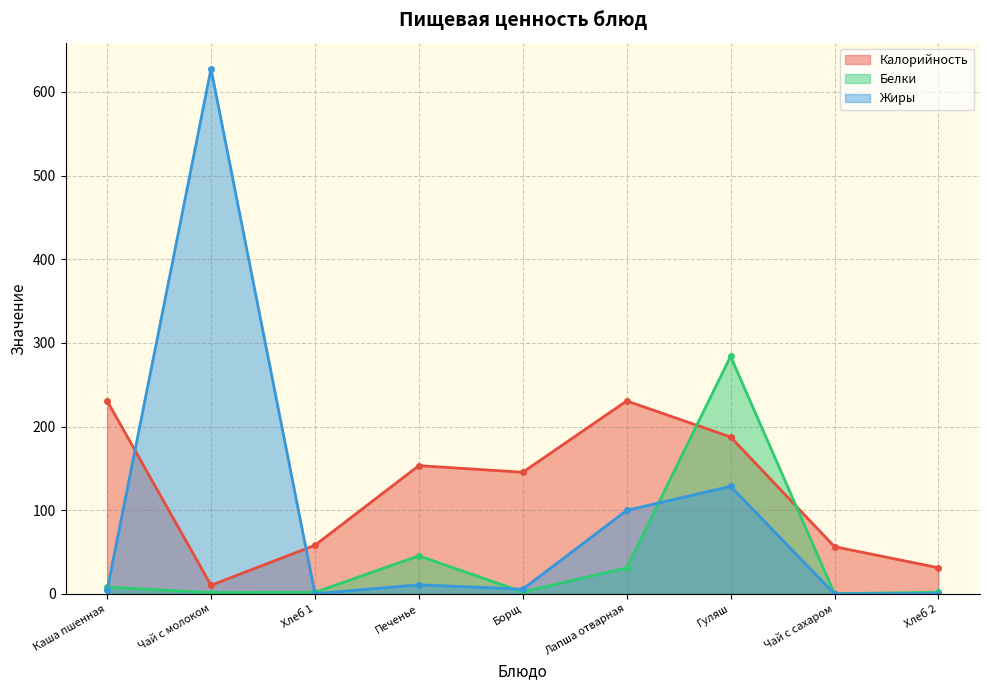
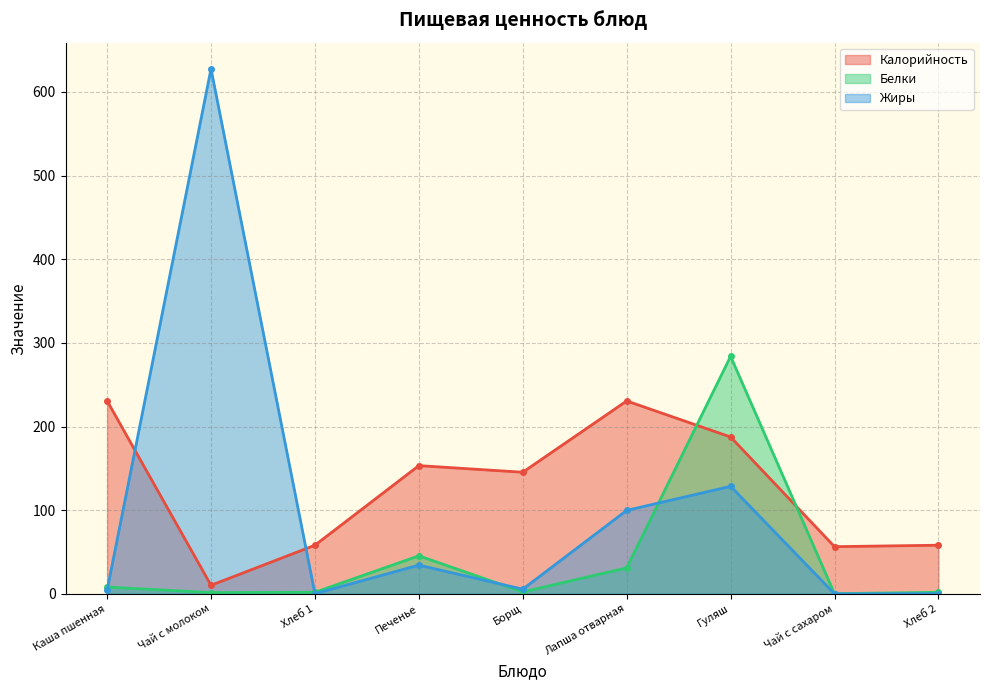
Жиры, Печенье: 10 -> 30
Калорийность, Хлеб 2: 30 -> 60
